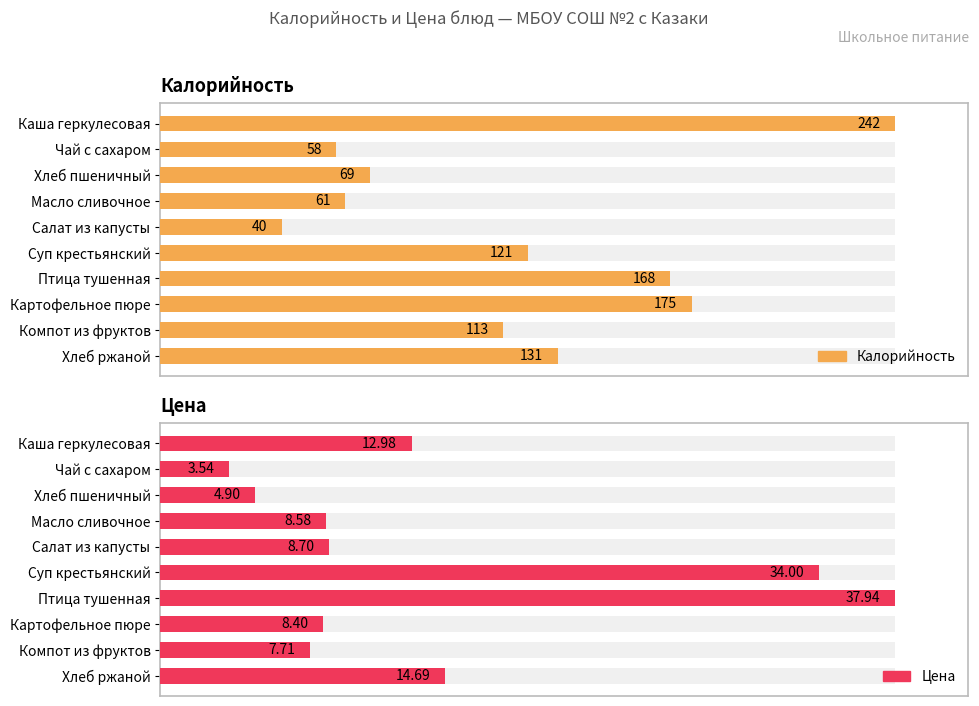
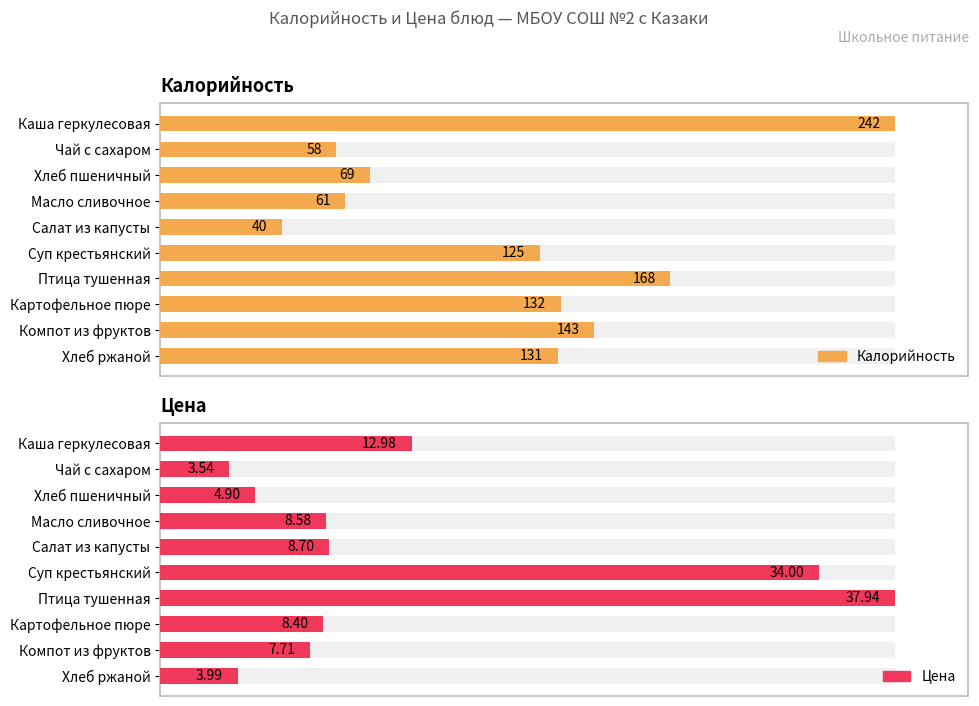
Калорийность, Калорийность, Суп крестьянский: 121 -> 125
Калорийность, Калорийность, Картофельное пюре: 175 -> 132
Калорийность, Калорийность, Компот из фруктов: 113 -> 143
Цена, Цена, Хлеб ржаной: 14.69 -> 3.99
